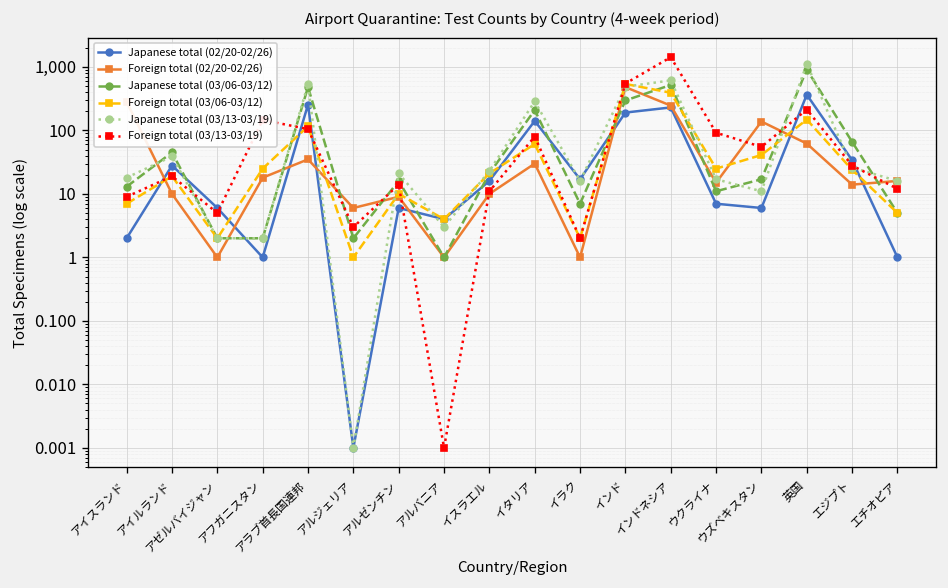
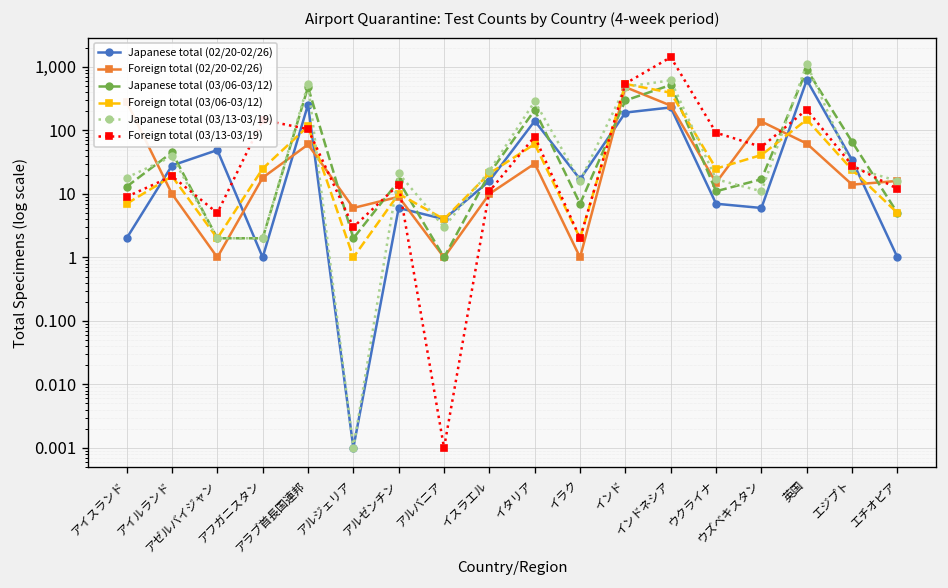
Japanese total (02/20-02/26), アゼルバイジャン: 6 -> 50
Foreign total (02/20-02/26), アラブ首長国連邦: 40 -> 60
Japanese total (02/20-02/26), 英国: 400 -> 600
